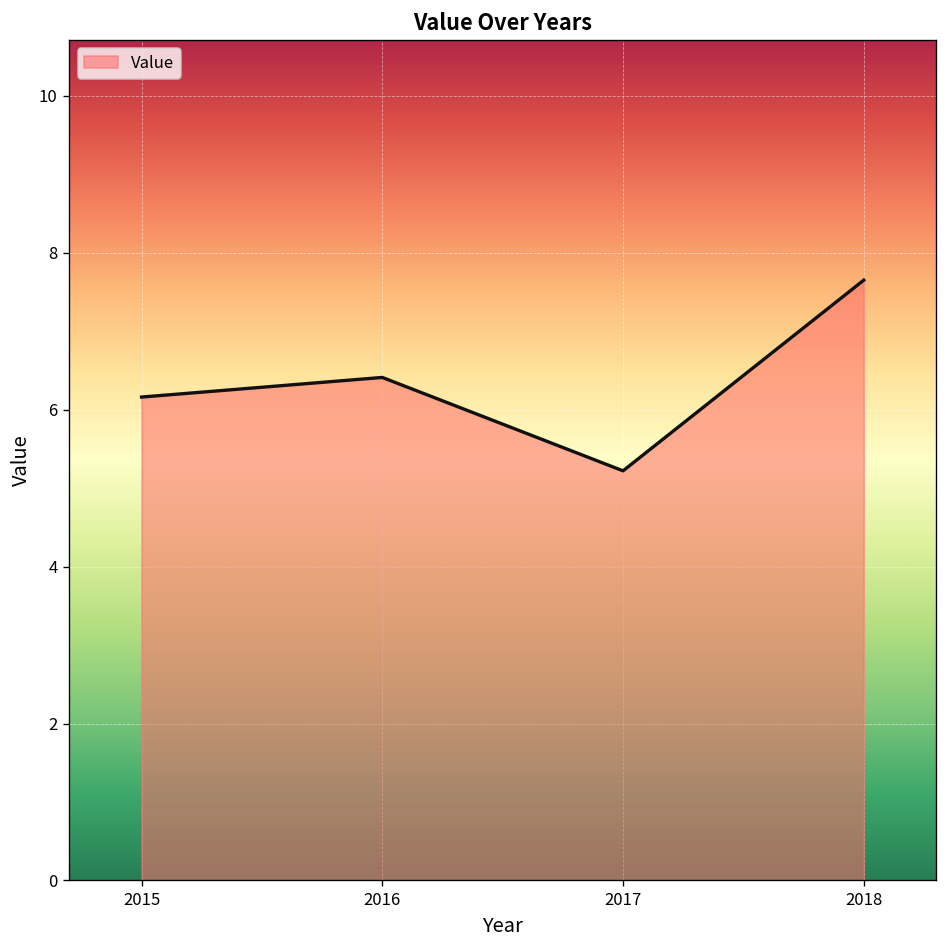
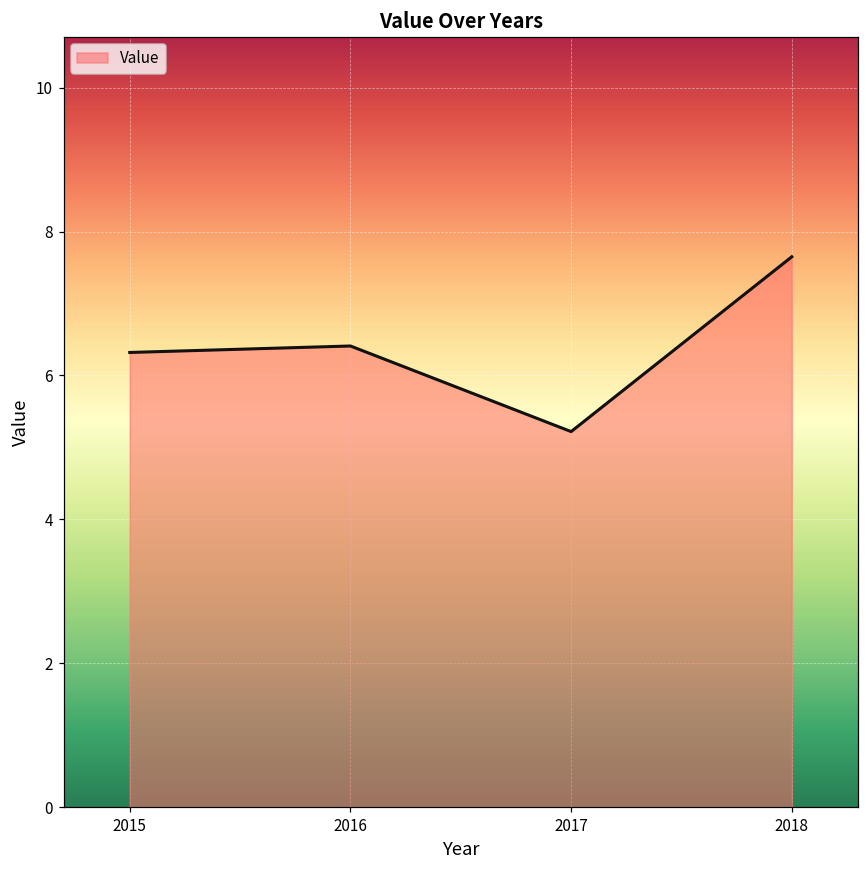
2015: 6.2 -> 6.3
